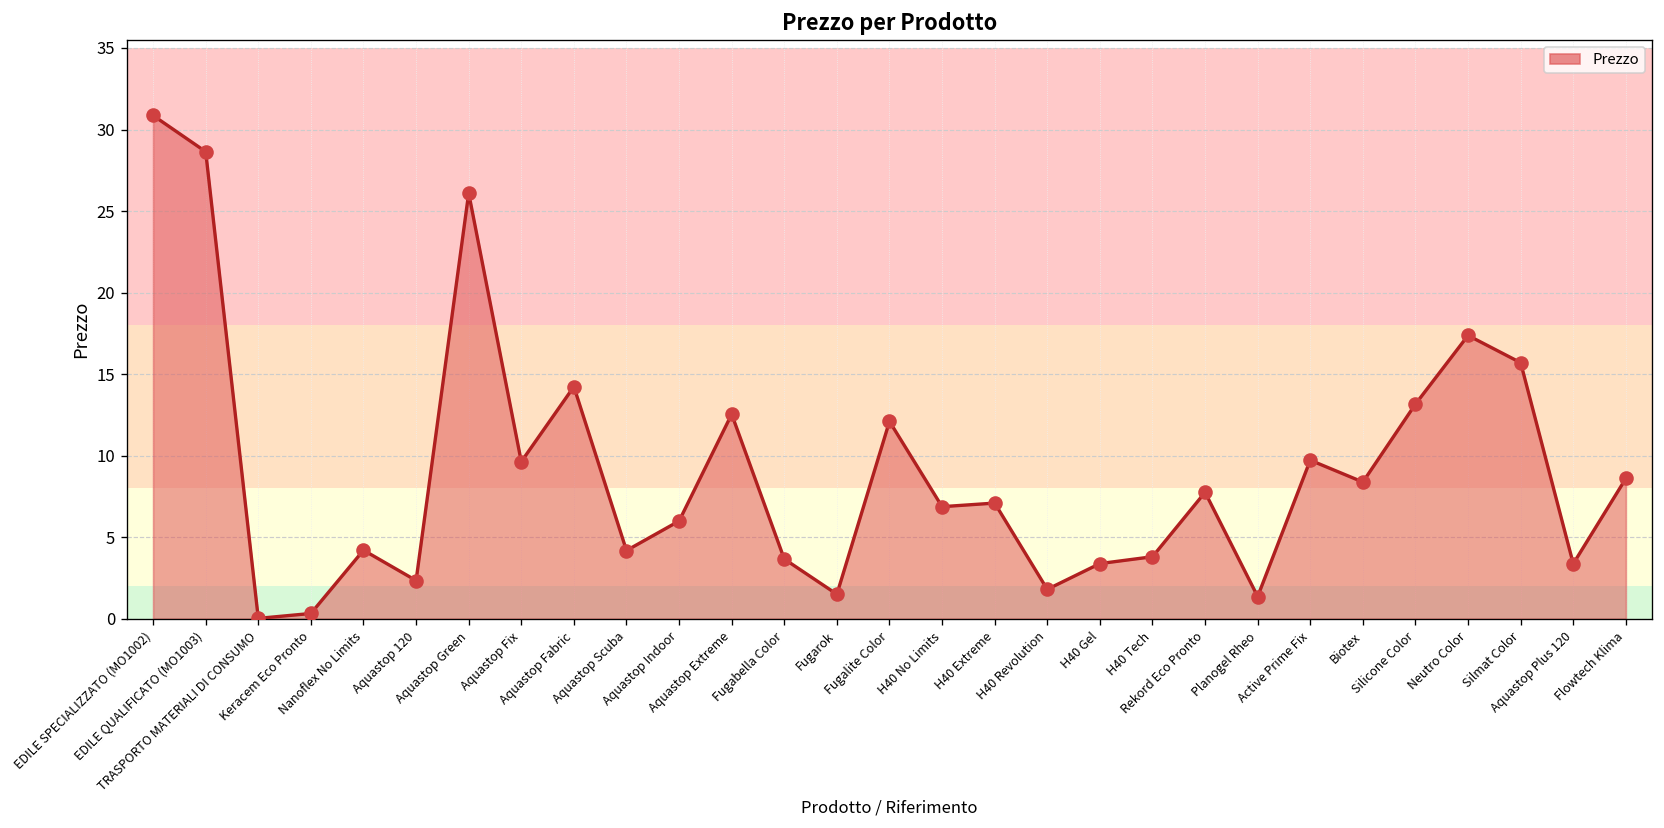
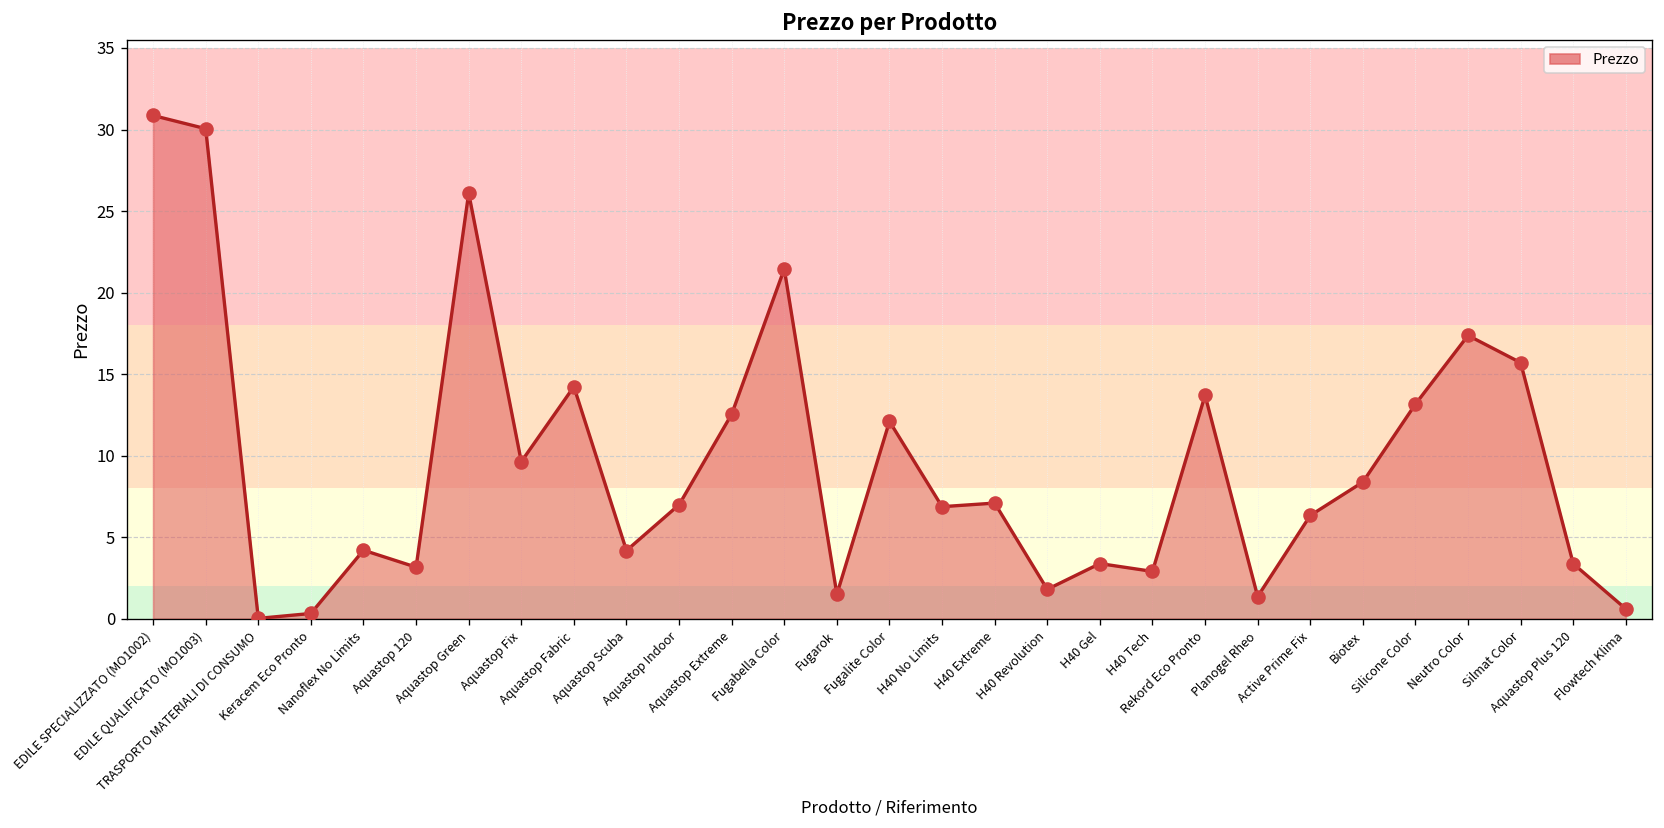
EDILE QUALIFICATO (MO1003): 28.6 -> 30.1
Aquastop 120: 2.3 -> 3.2
Aquastop Indoor: 6.0 -> 7.0
Fugabella Color: 3.7 -> 21.5
H40 Tech: 3.8 -> 2.9
Rekord Eco Pronto: 7.8 -> 13.7
Active Prime Fix: 9.7 -> 6.3
Flowtech Klima: 8.6 -> 0.6
